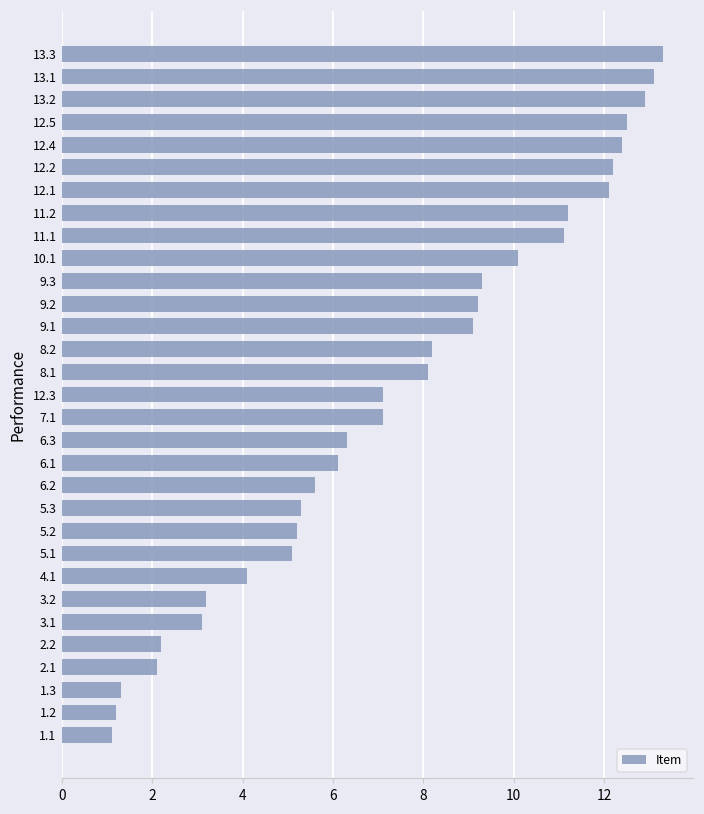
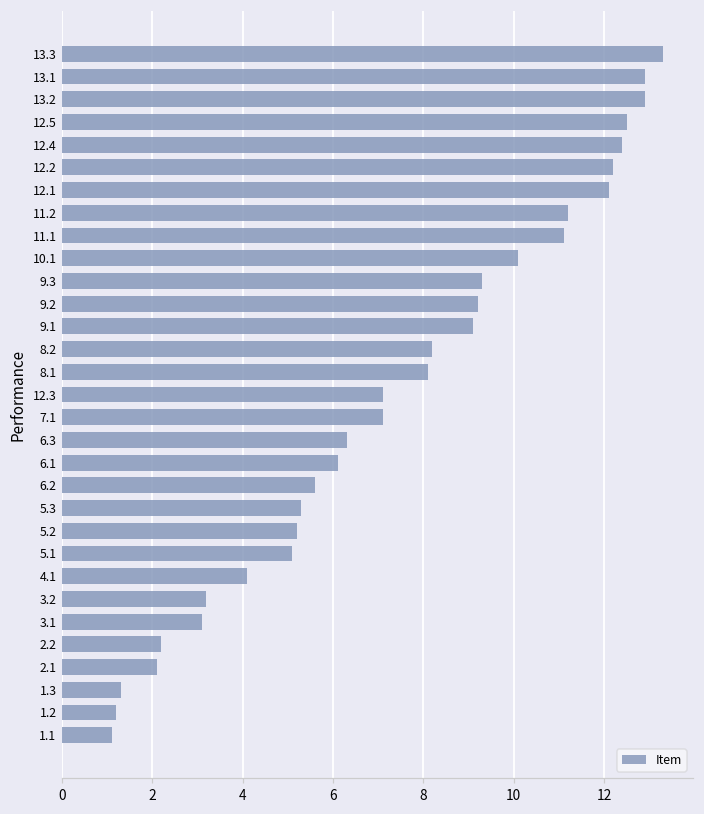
13.1: 13.1 -> 12.9
